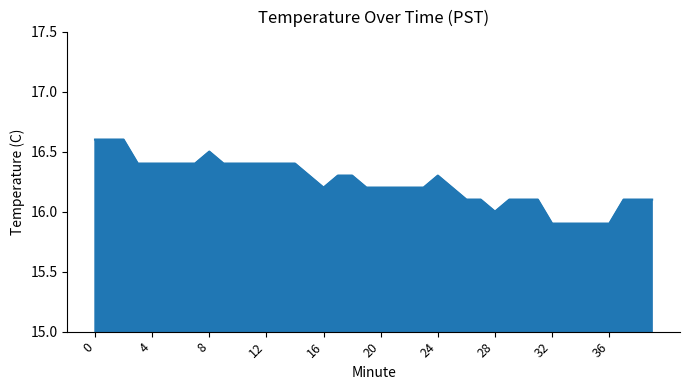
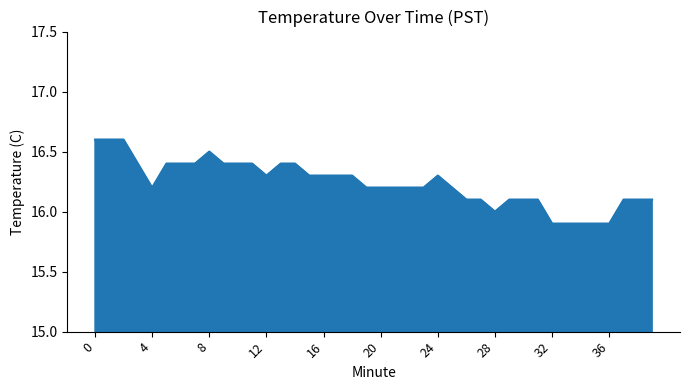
4: 16.4 -> 16.2
12: 16.4 -> 16.3
16: 16.2 -> 16.3
